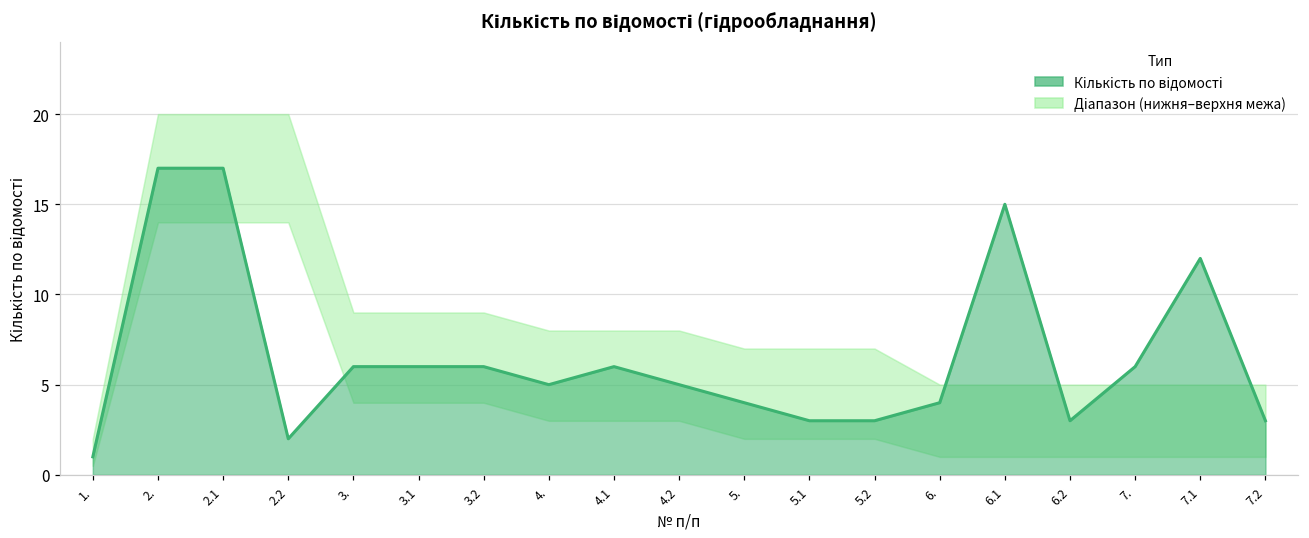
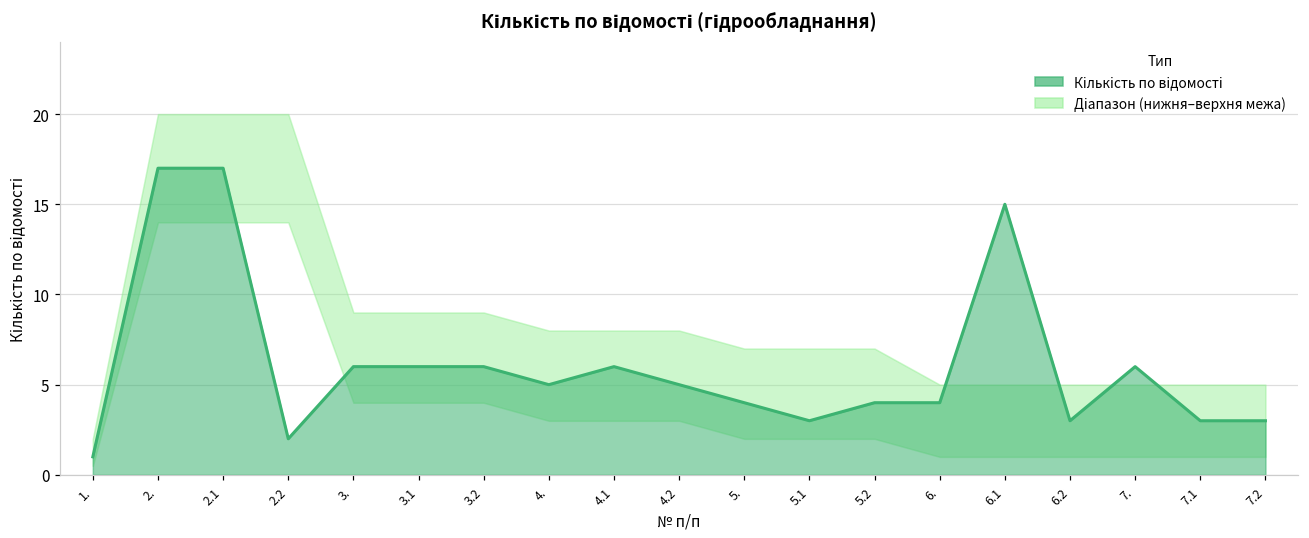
Кількість по відомості, 5.2: 3 -> 4
Кількість по відомості, 7.1: 12 -> 3
